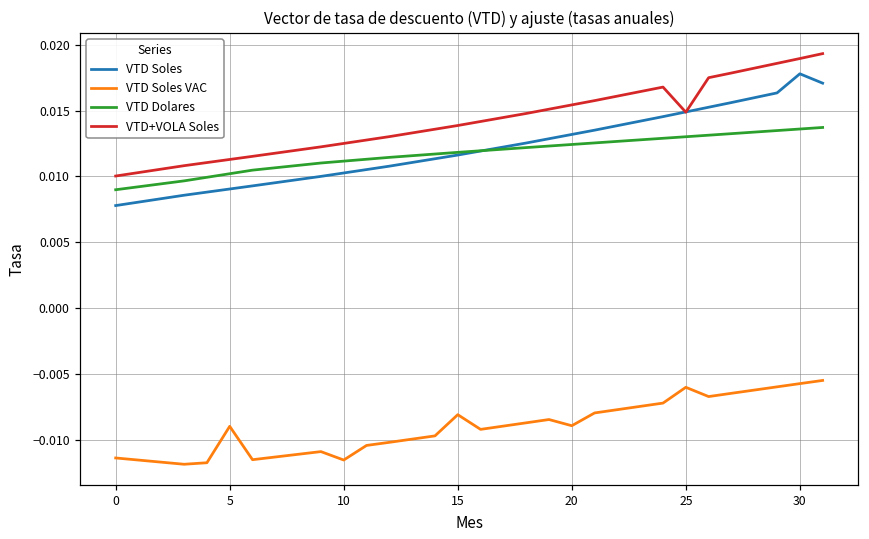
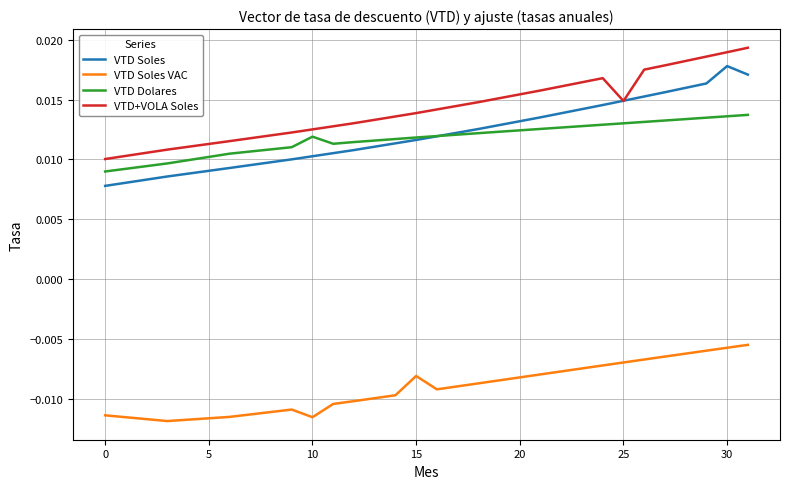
VTD Soles VAC, 5: -0.0090 -> -0.0116
VTD Dolares, 10: 0.0112 -> 0.0119
VTD Soles VAC, 20: -0.0089 -> -0.0082
VTD Soles VAC, 25: -0.0060 -> -0.0070
